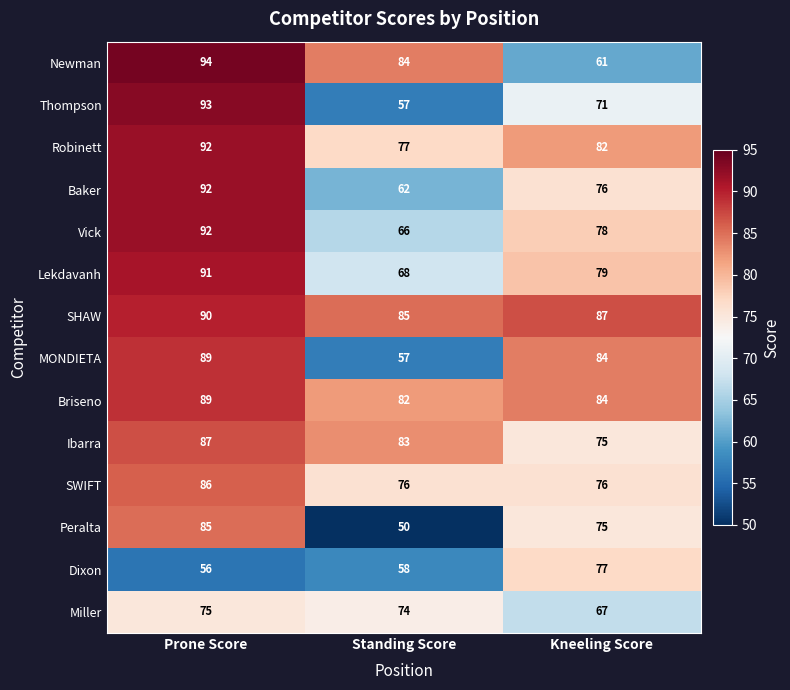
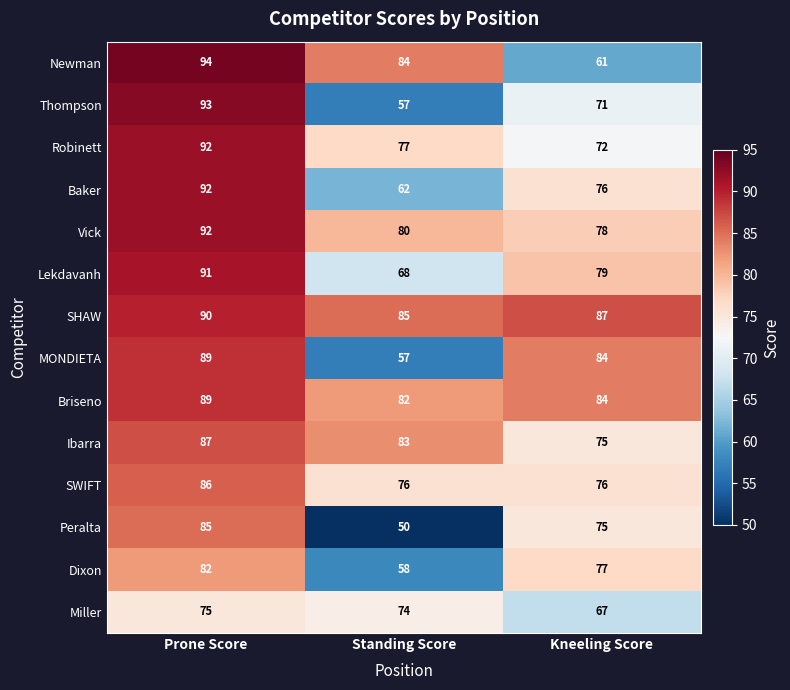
Robinett, Kneeling Score: 82 -> 72
Vick, Standing Score: 66 -> 80
Dixon, Prone Score: 56 -> 82
